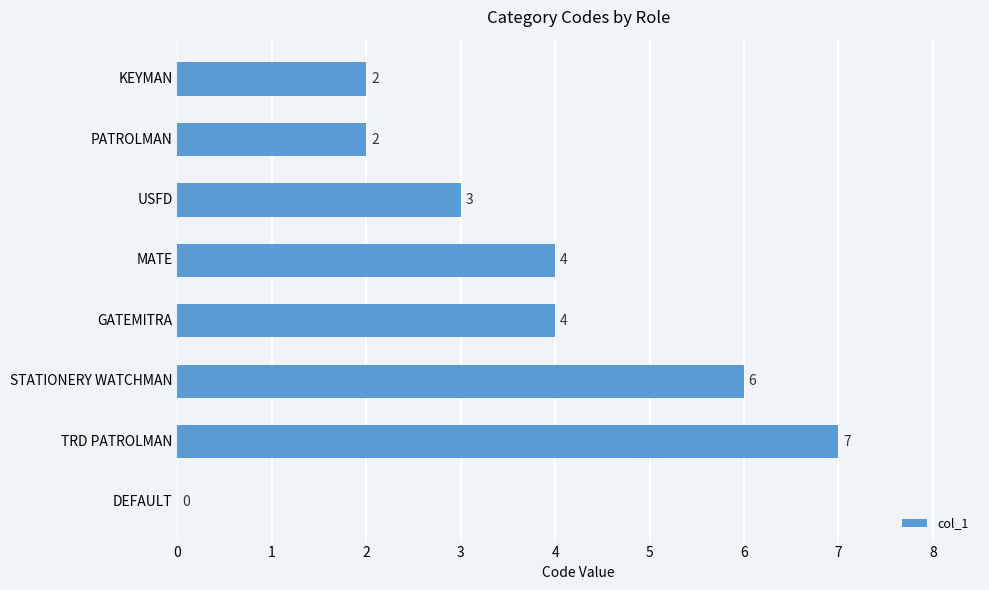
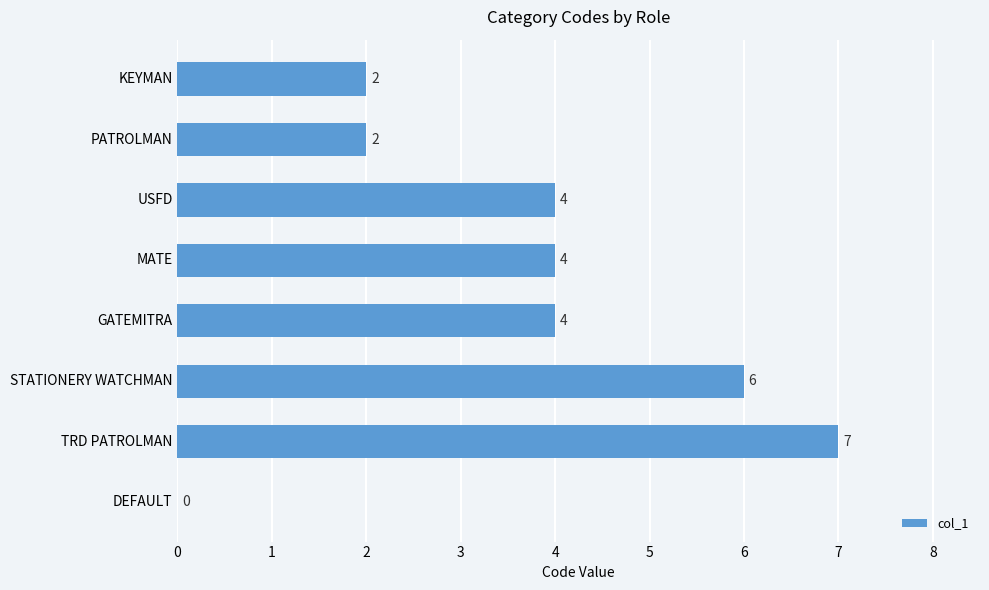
USFD: 3 -> 4
